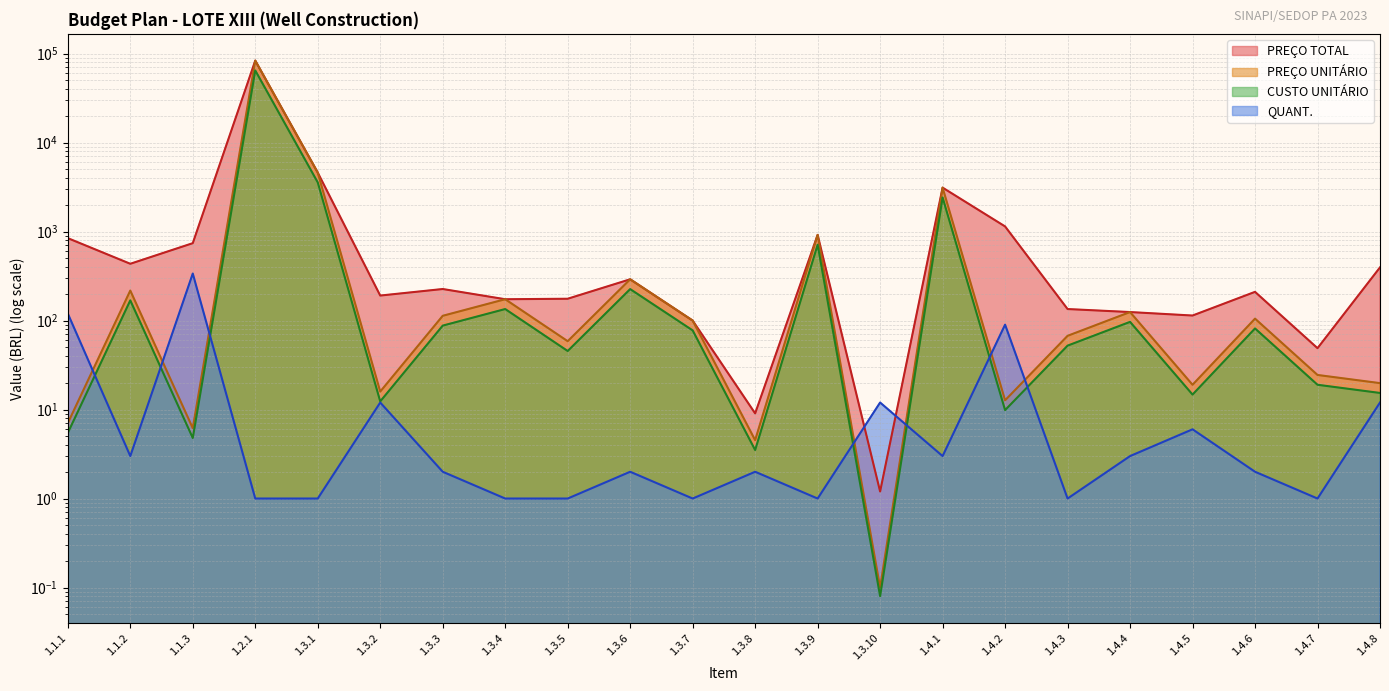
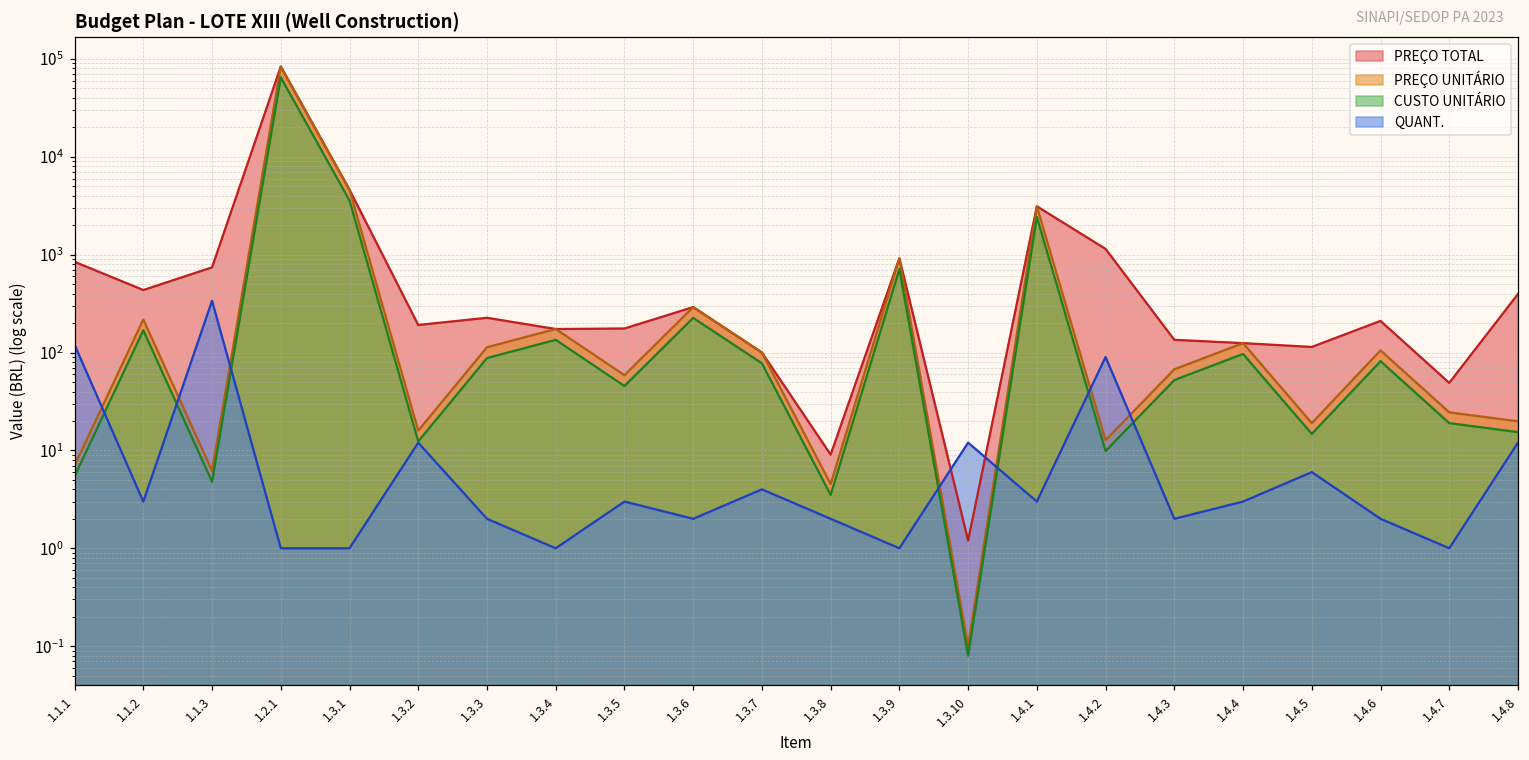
QUANT., 1.3.5: 1 -> 3
QUANT., 1.3.7: 1 -> 4
QUANT., 1.4.3: 1 -> 2
